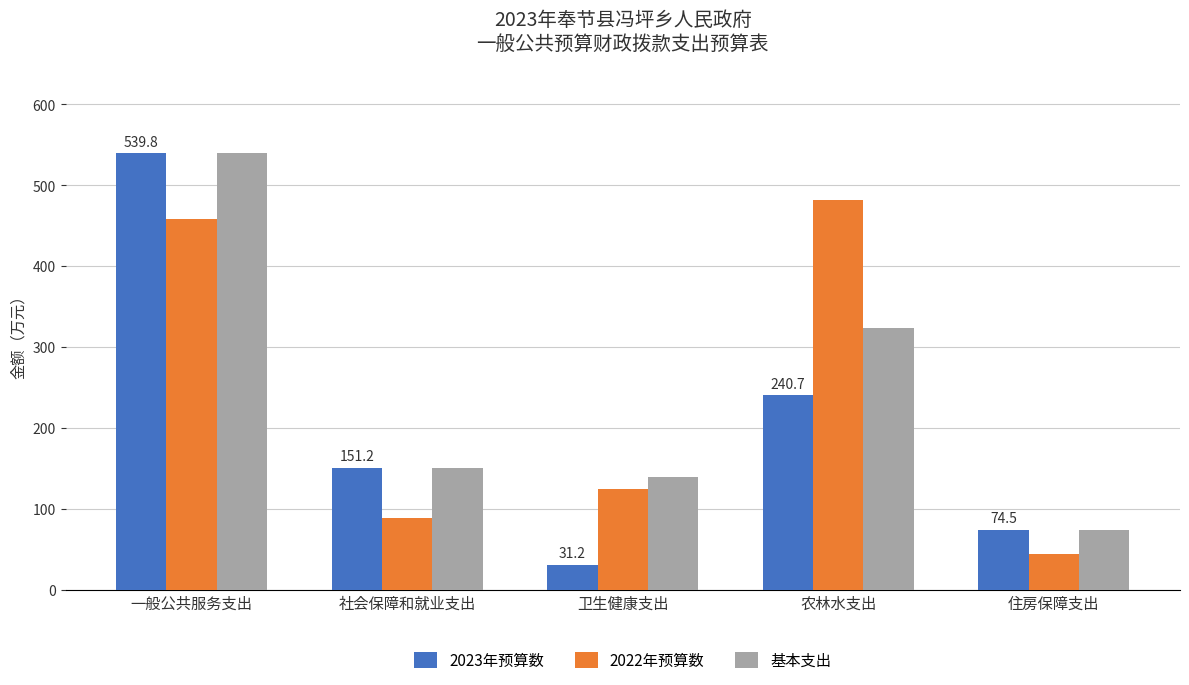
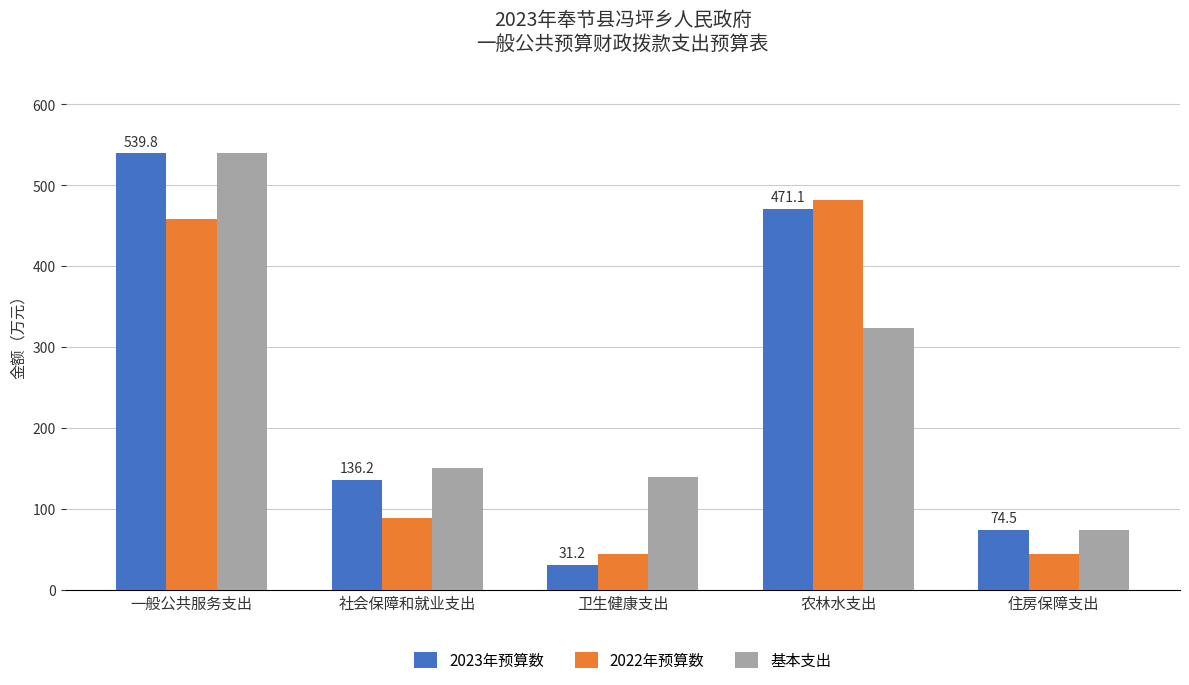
2023年预算数, 社会保障和就业支出: 151.2 -> 136.2
2022年预算数, 卫生健康支出: 120 -> 40
2023年预算数, 农林水支出: 240.7 -> 471.1
